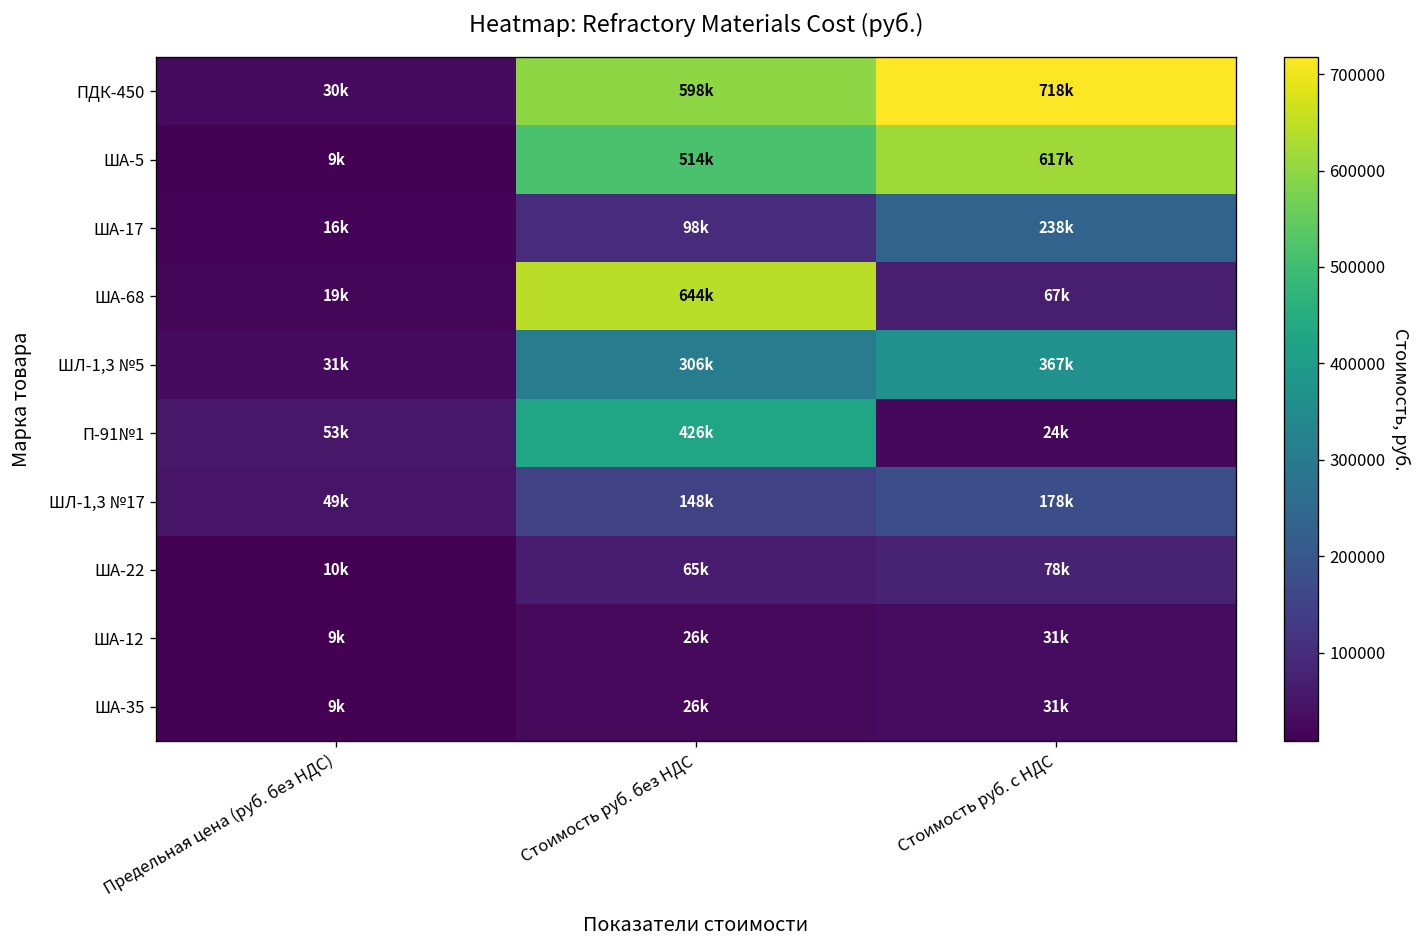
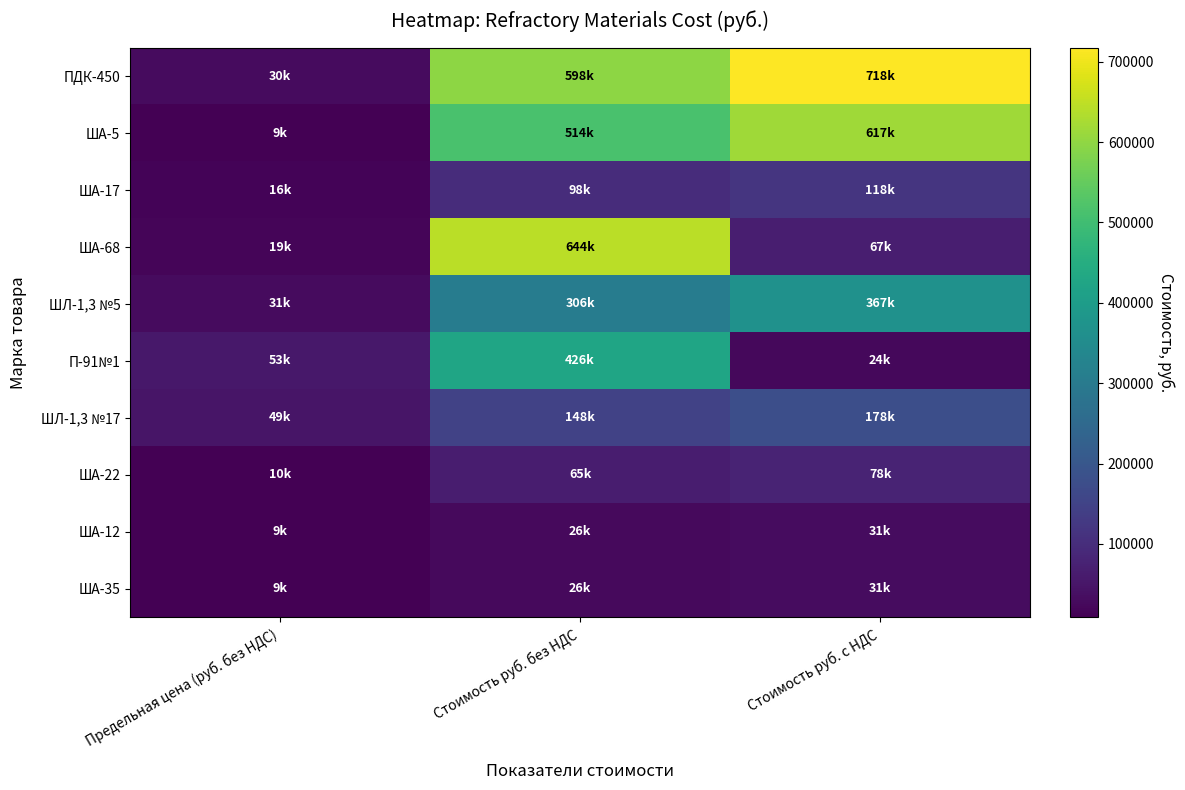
ША-17, Стоимость руб. с НДС: 238k -> 118k
